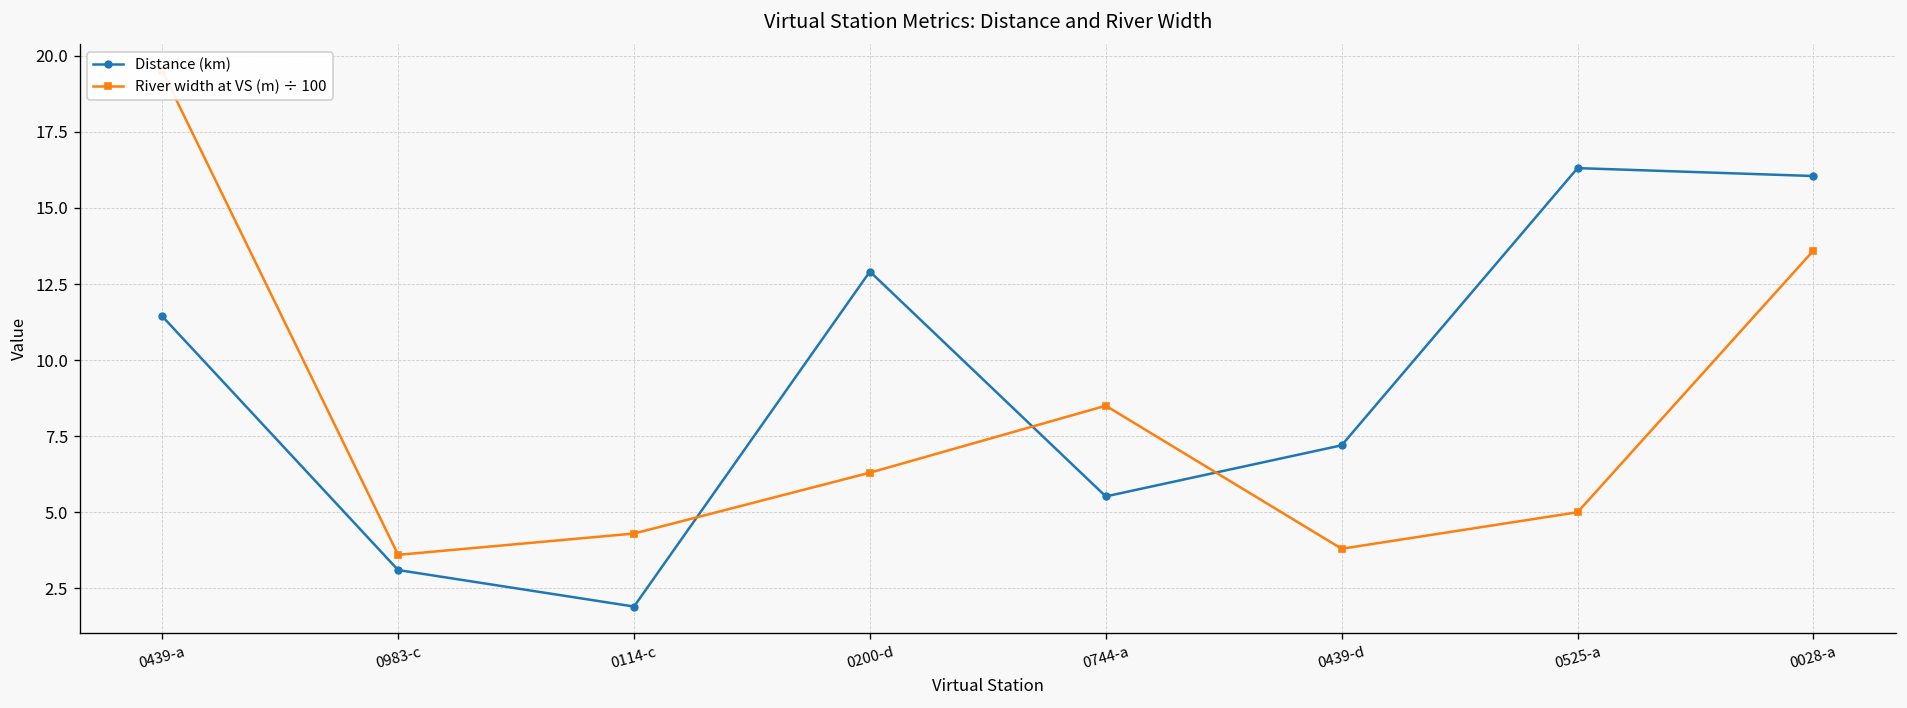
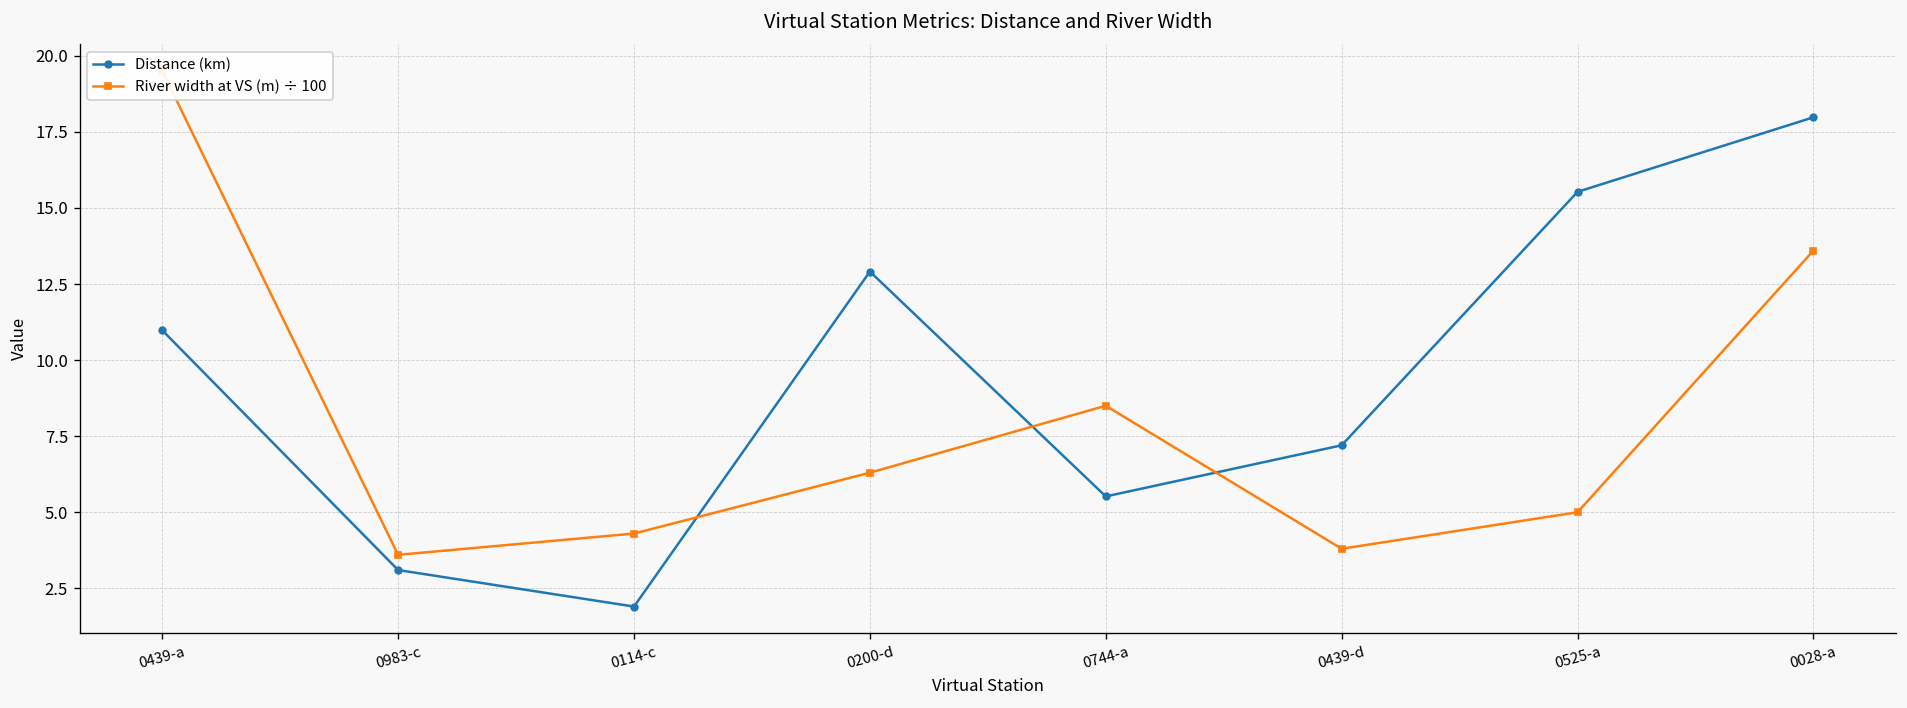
Distance (km), 0439-a: 11.4 -> 11.0
Distance (km), 0525-a: 16.3 -> 15.5
Distance (km), 0028-a: 16.1 -> 18.0
